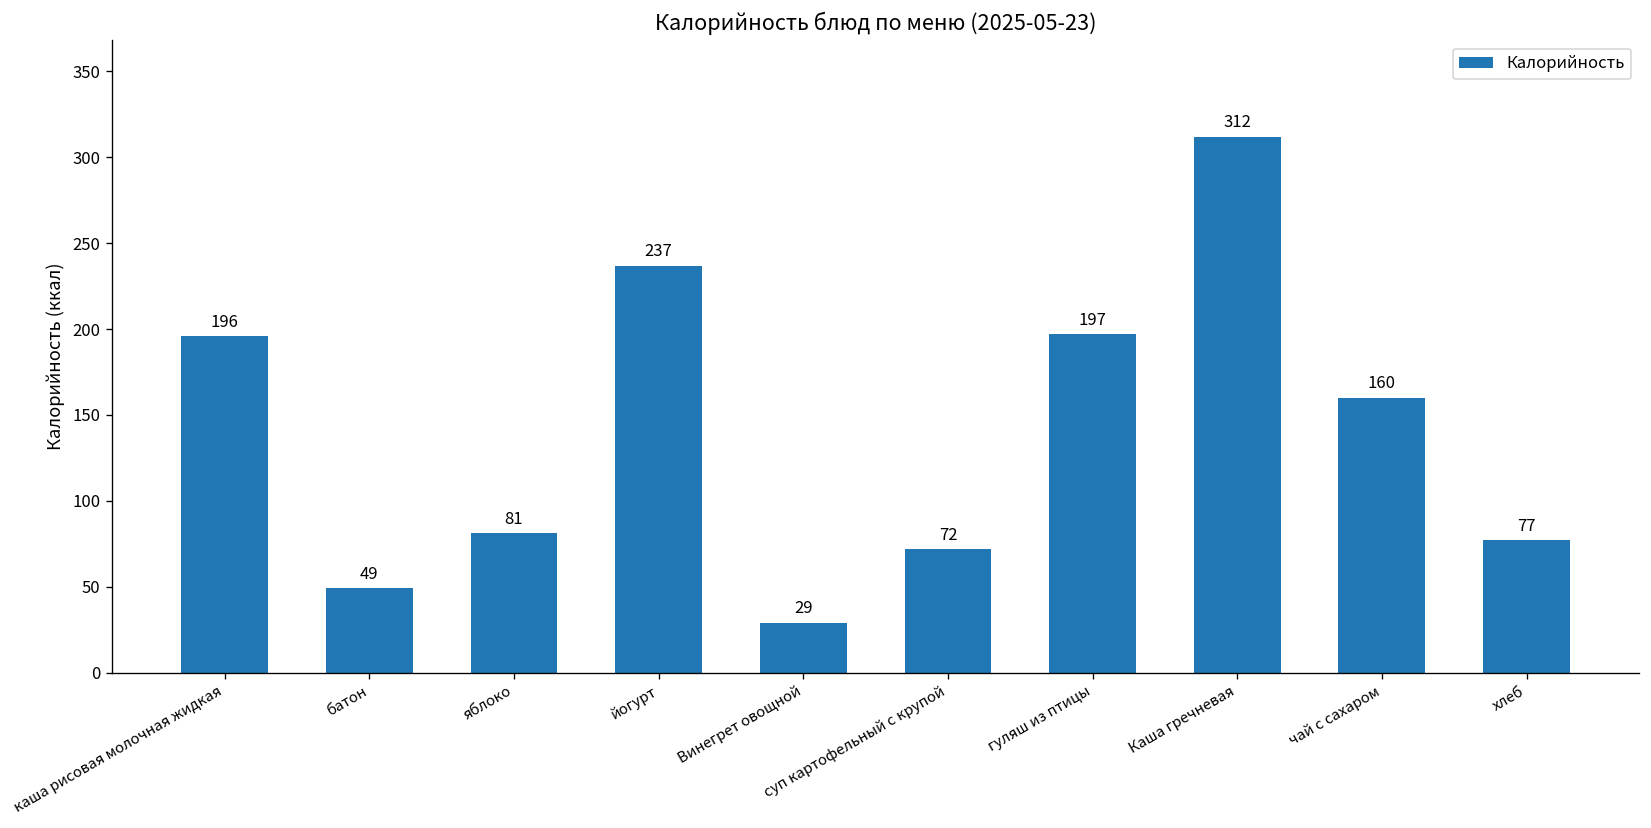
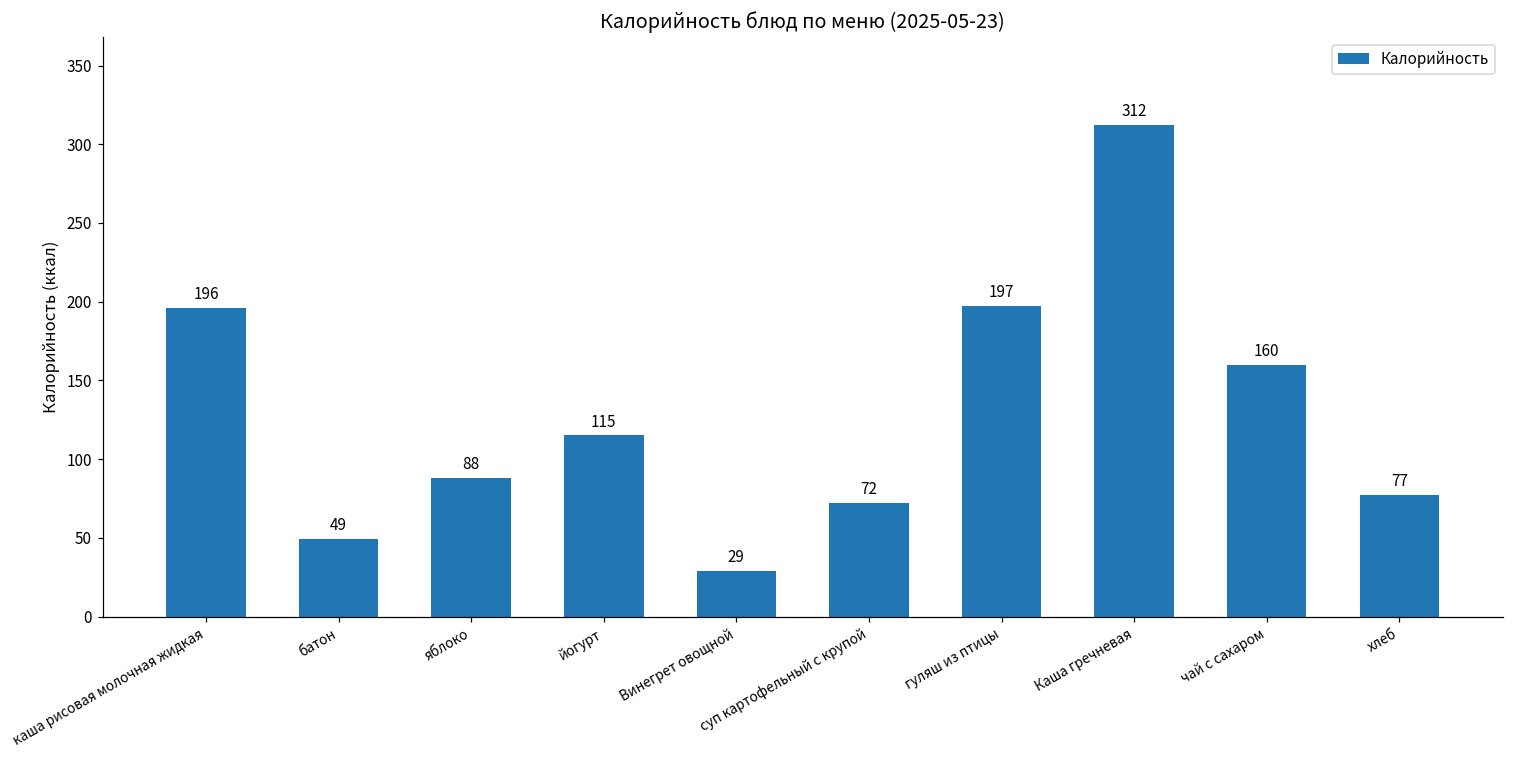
яблоко: 81 -> 88
йогурт: 237 -> 115
